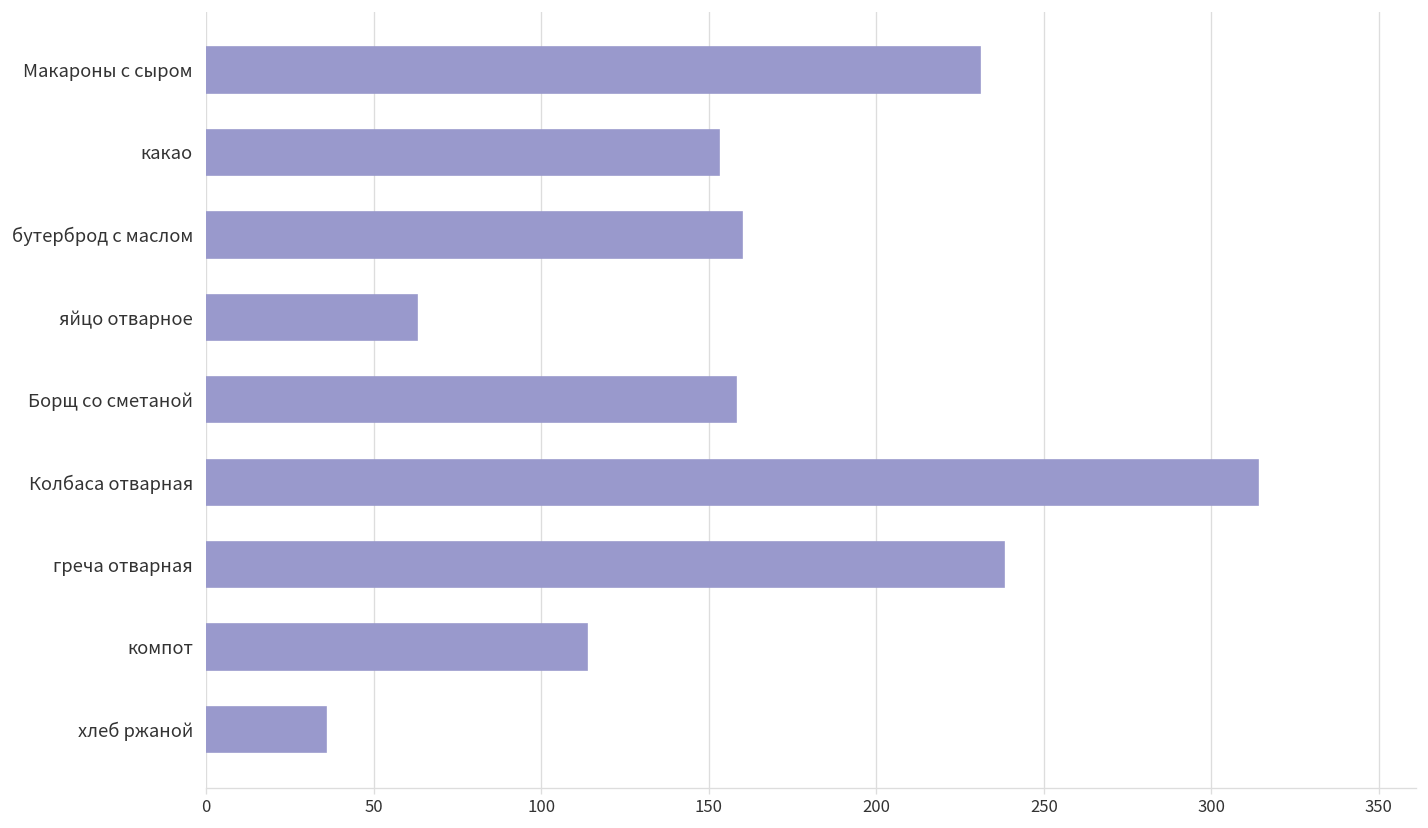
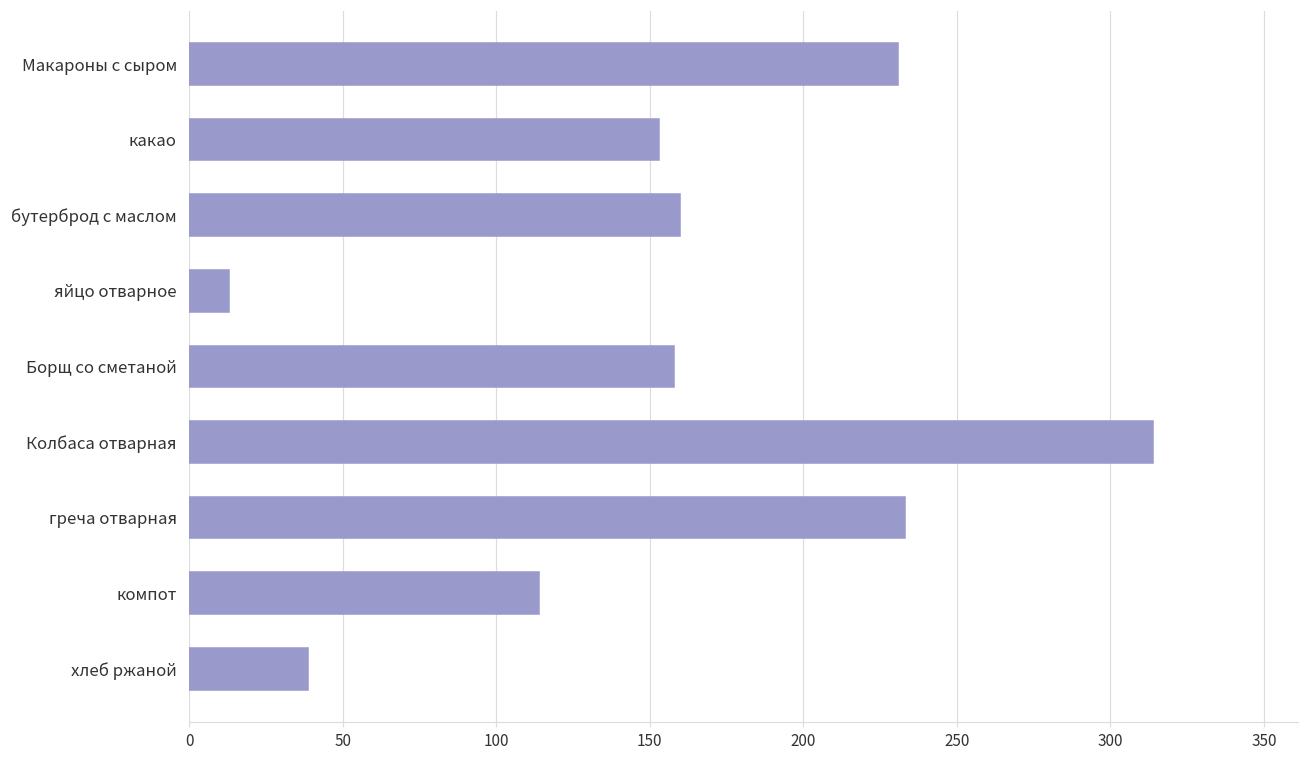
яйцо отварное: 63 -> 13
греча отварная: 238 -> 233
хлеб ржаной: 36 -> 39
